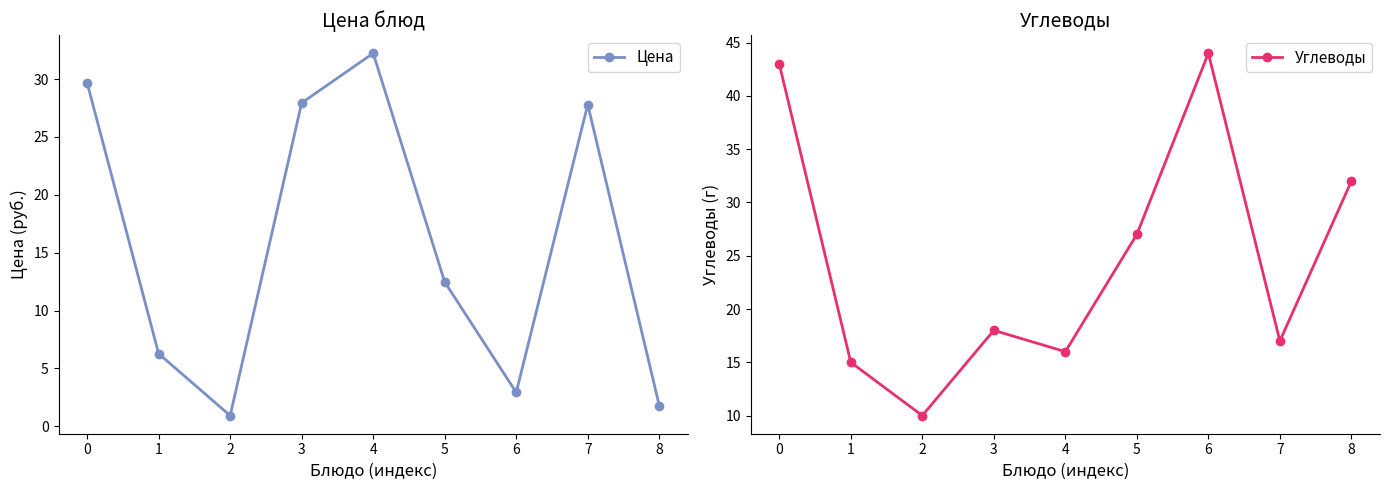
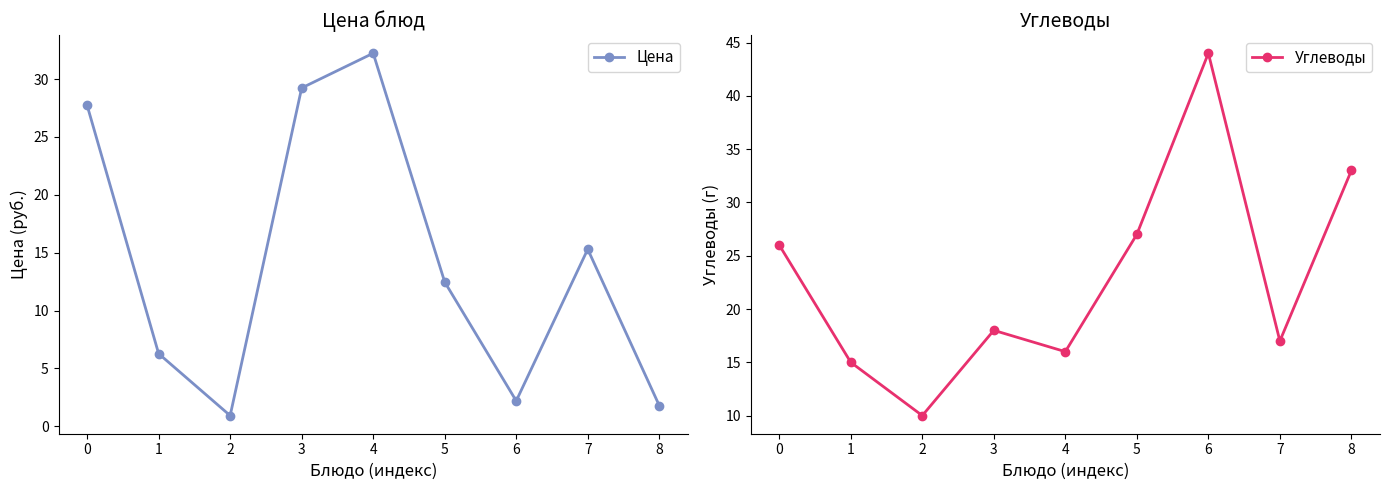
Цена блюд, 0: 29.7 -> 27.7
Цена блюд, 3: 27.9 -> 29.2
Цена блюд, 6: 2.9 -> 2.2
Цена блюд, 7: 27.8 -> 15.3
Углеводы, 0: 43 -> 26
Углеводы, 8: 32 -> 33
